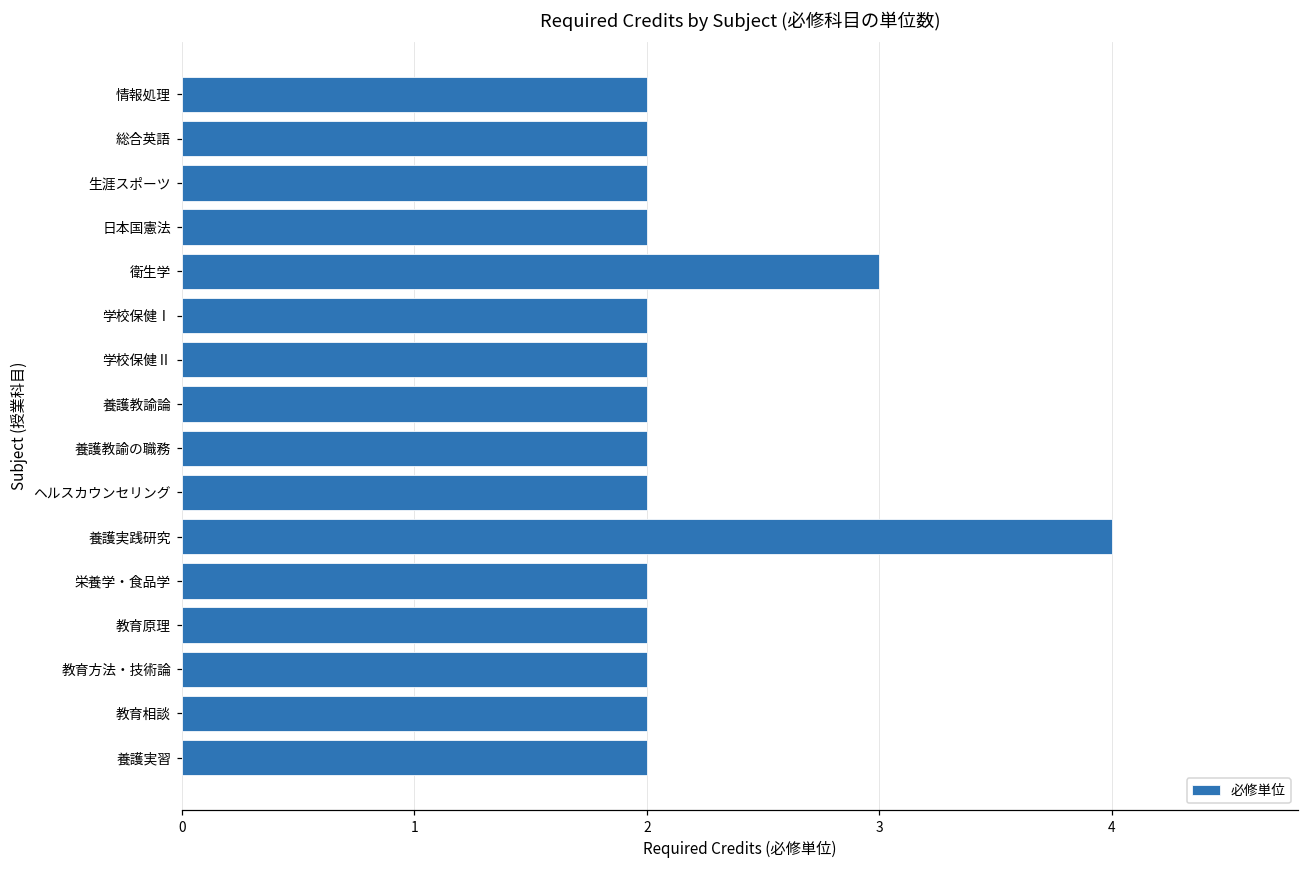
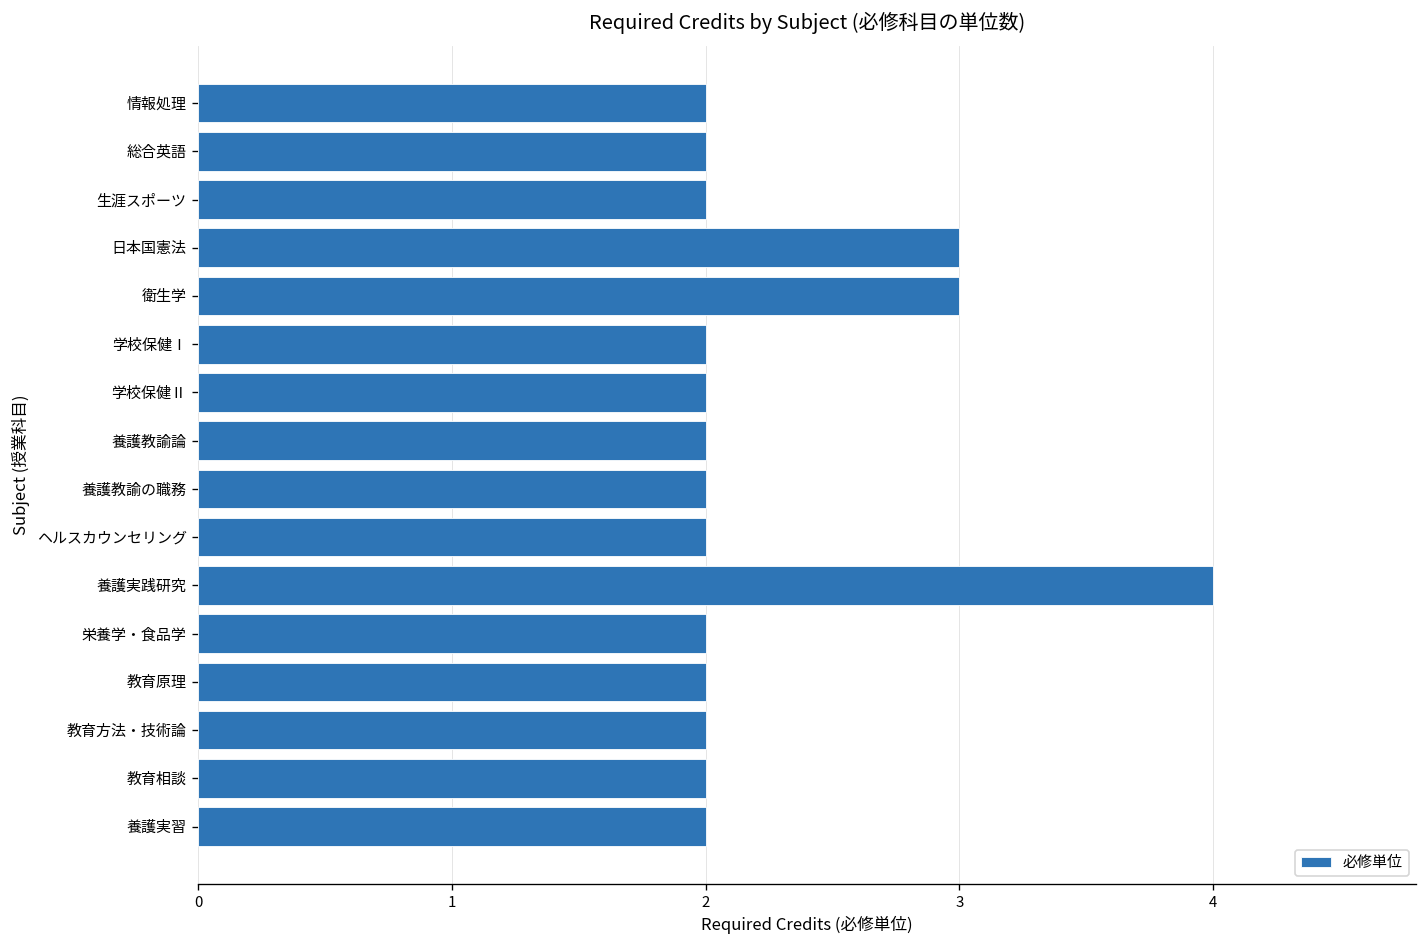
日本国憲法: 2 -> 3
